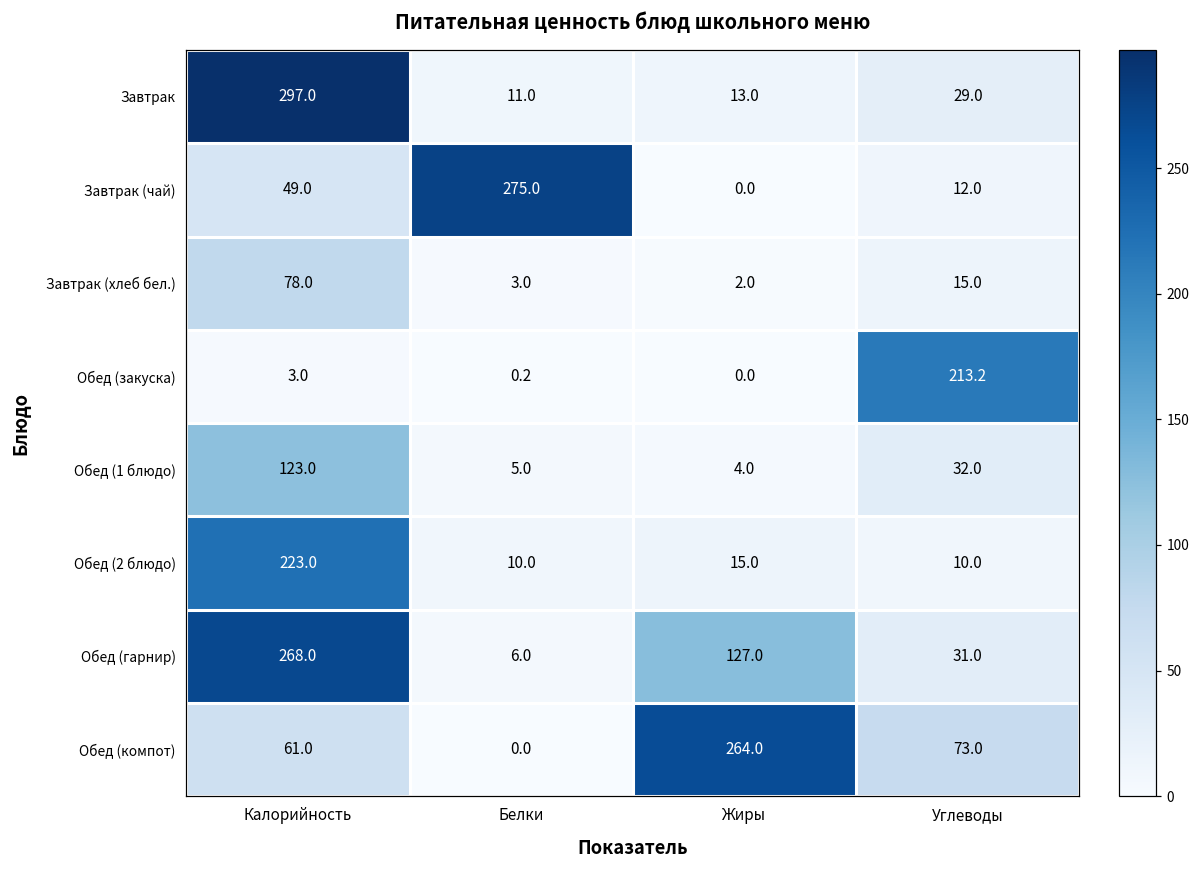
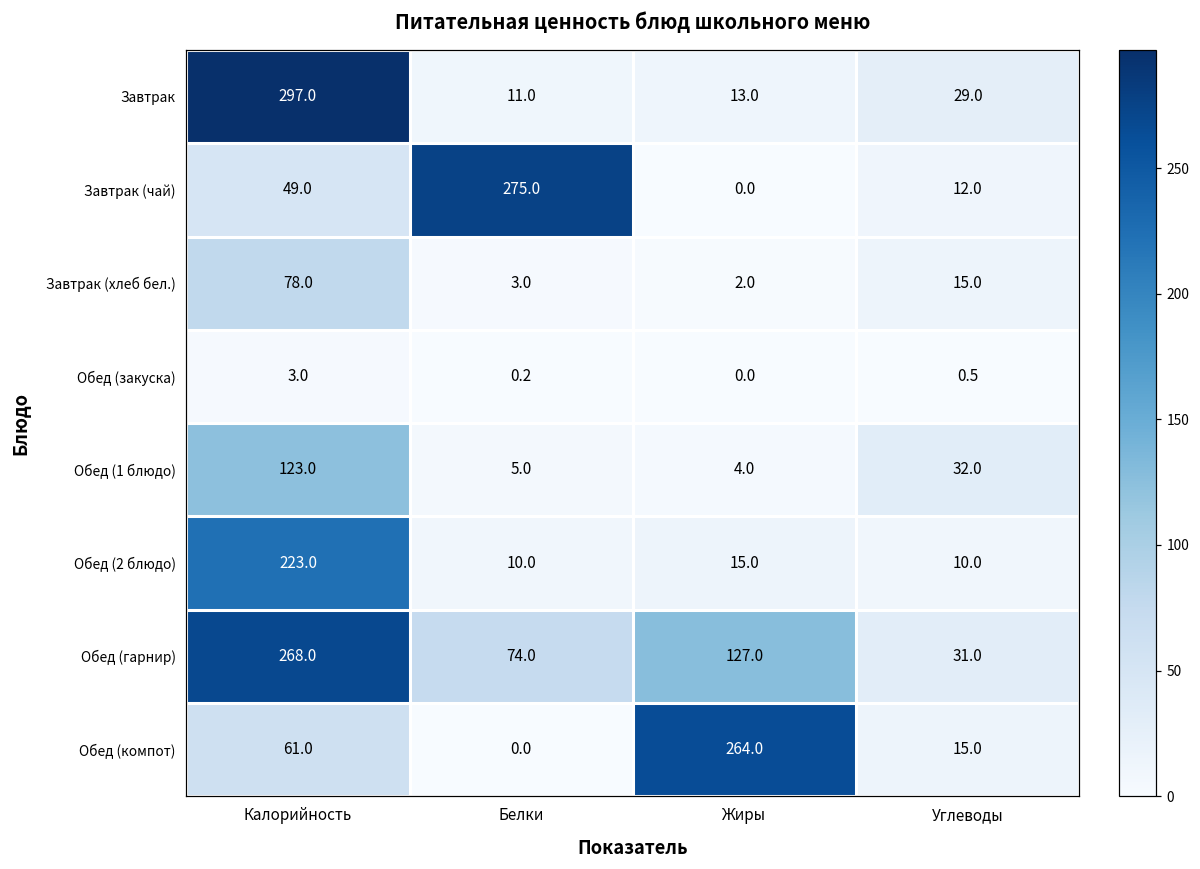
Обед (закуска), Углеводы: 213.2 -> 0.5
Обед (гарнир), Белки: 6.0 -> 74.0
Обед (компот), Углеводы: 73.0 -> 15.0
